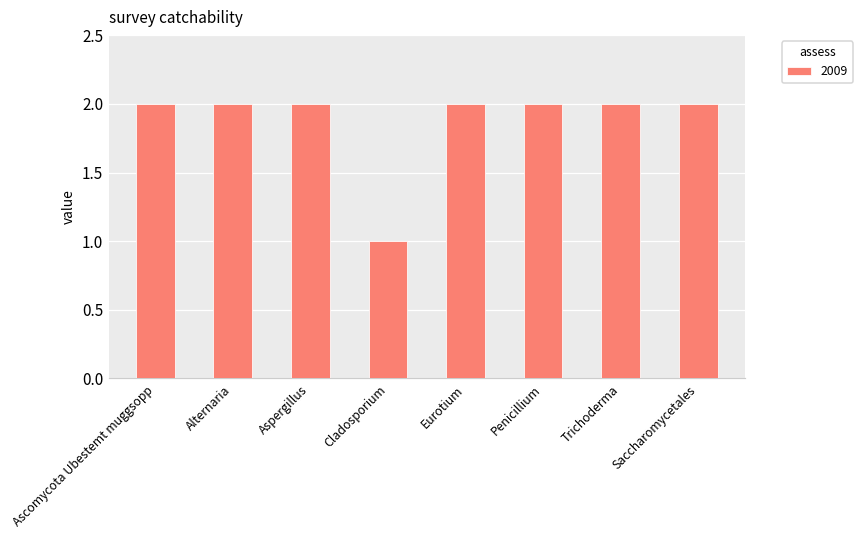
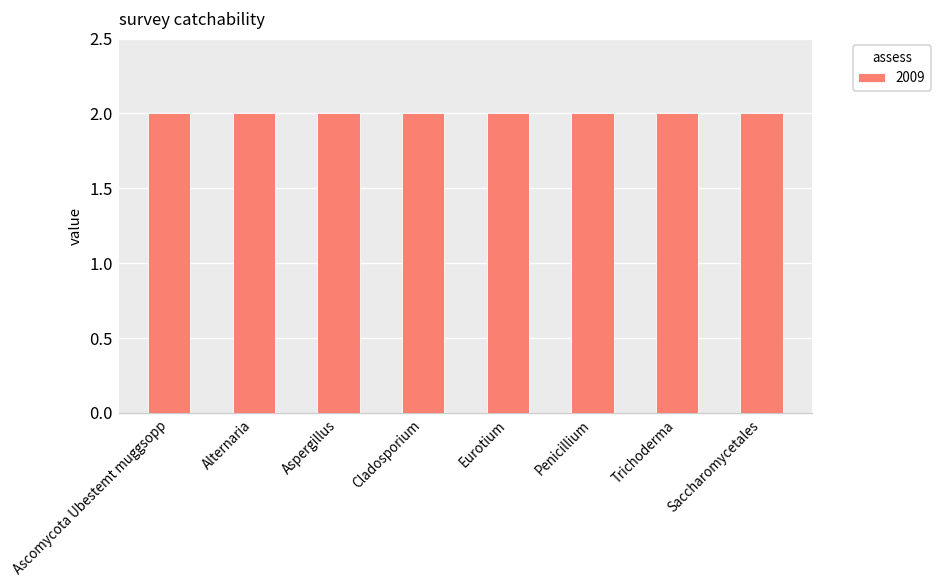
Cladosporium: 1 -> 2
